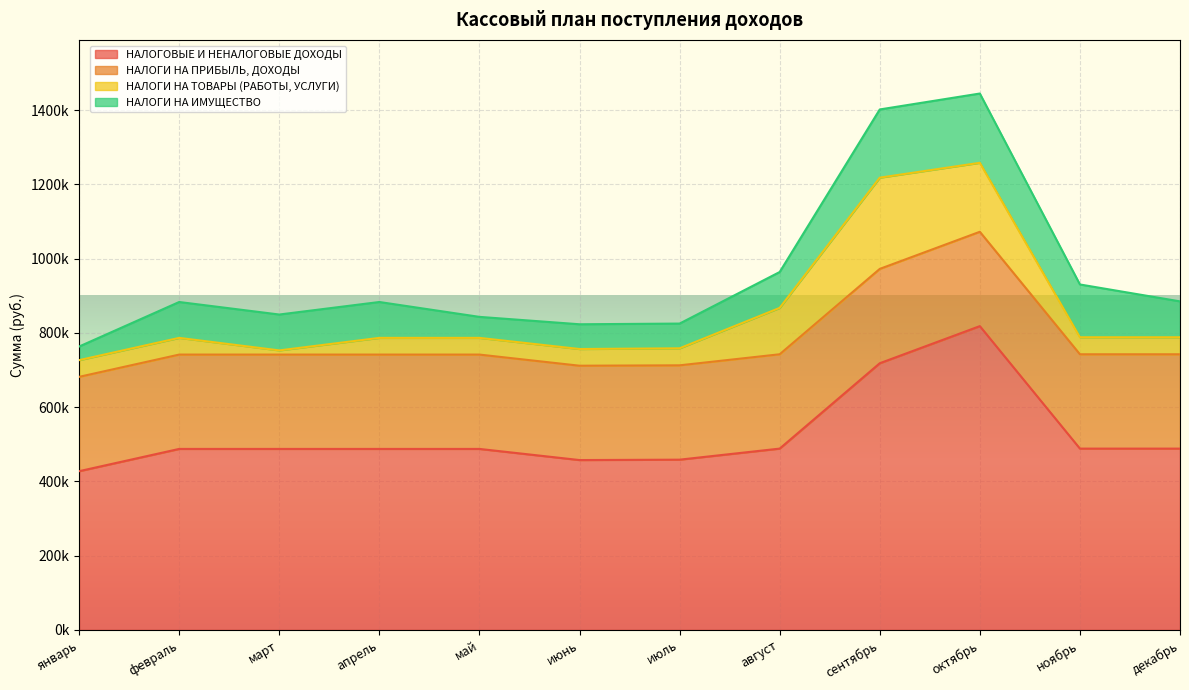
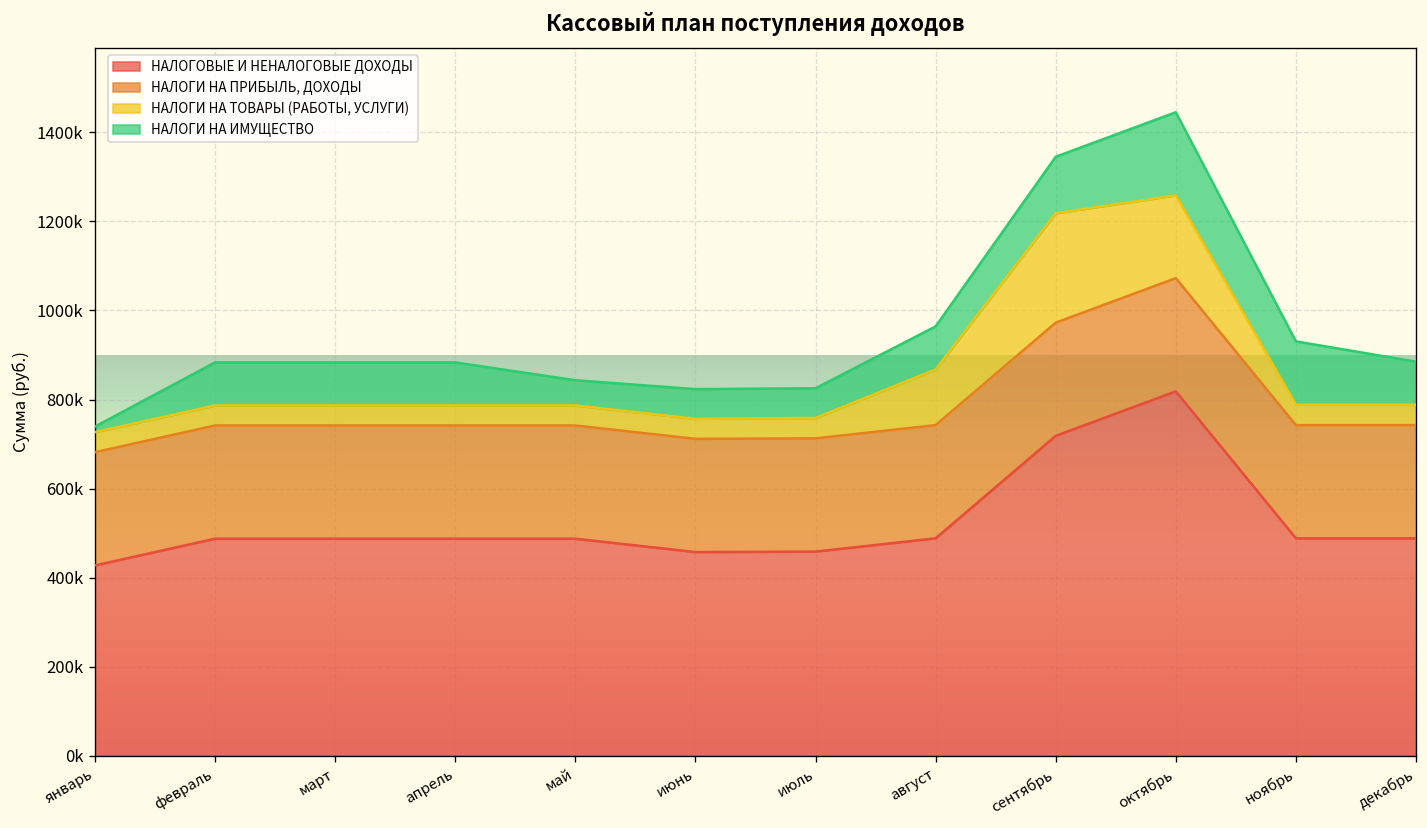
НАЛОГИ НА ИМУЩЕСТВО, январь: 40000 -> 10000
НАЛОГИ НА ТОВАРЫ (РАБОТЫ, УСЛУГИ), март: 10000 -> 50000
НАЛОГИ НА ИМУЩЕСТВО, сентябрь: 180000 -> 130000
